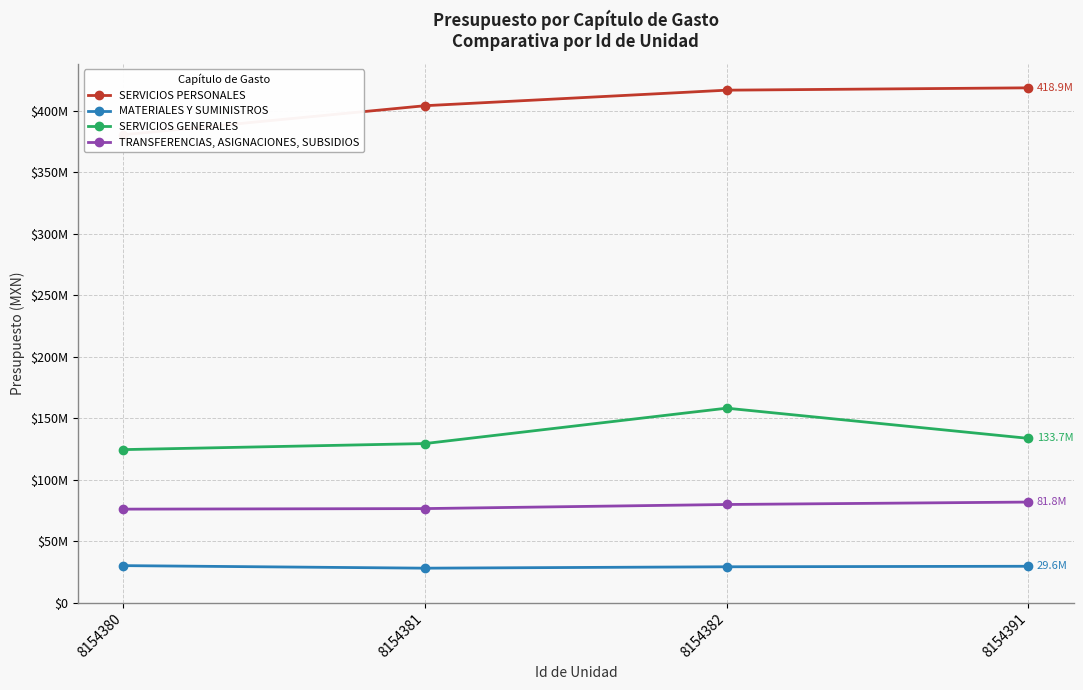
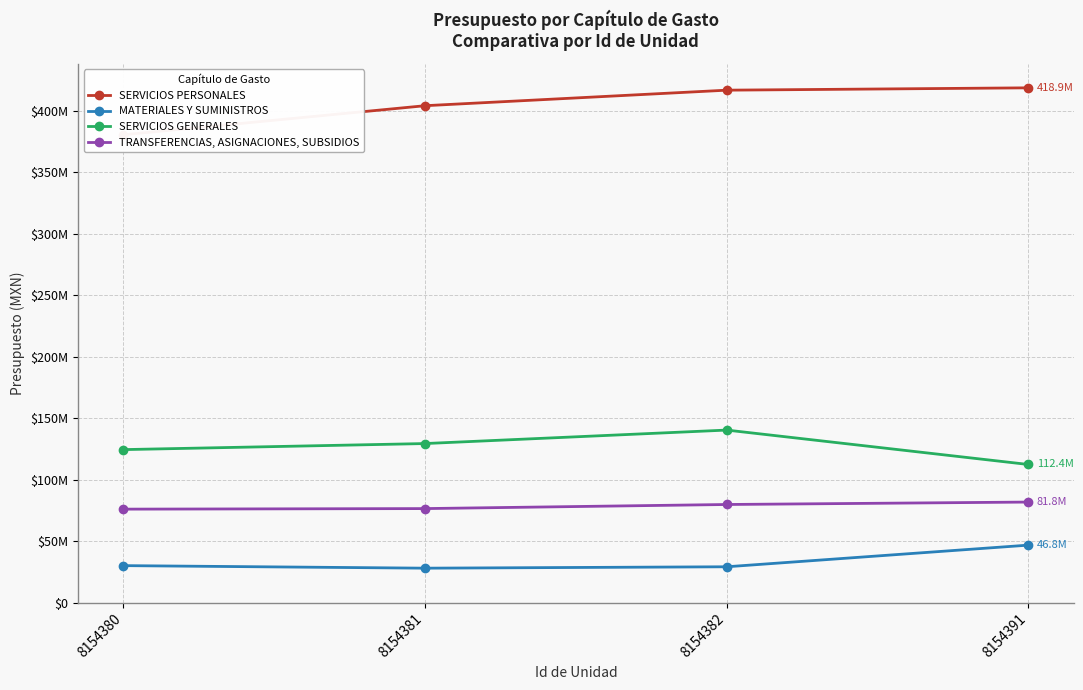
SERVICIOS GENERALES, 8154382: $158000000 -> $140000000
MATERIALES Y SUMINISTROS, 8154391: 29.6M -> 46.8M
SERVICIOS GENERALES, 8154391: 133.7M -> 112.4M
